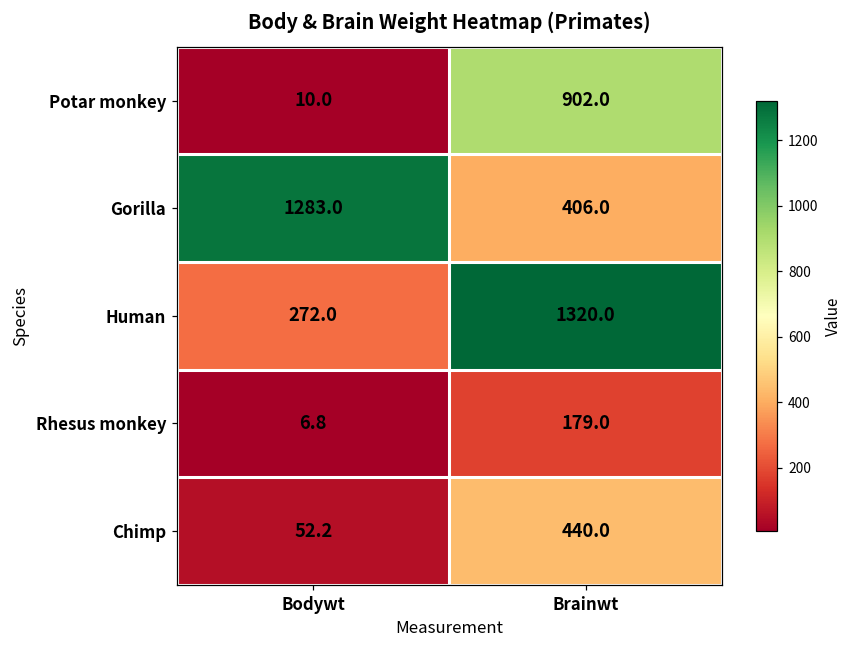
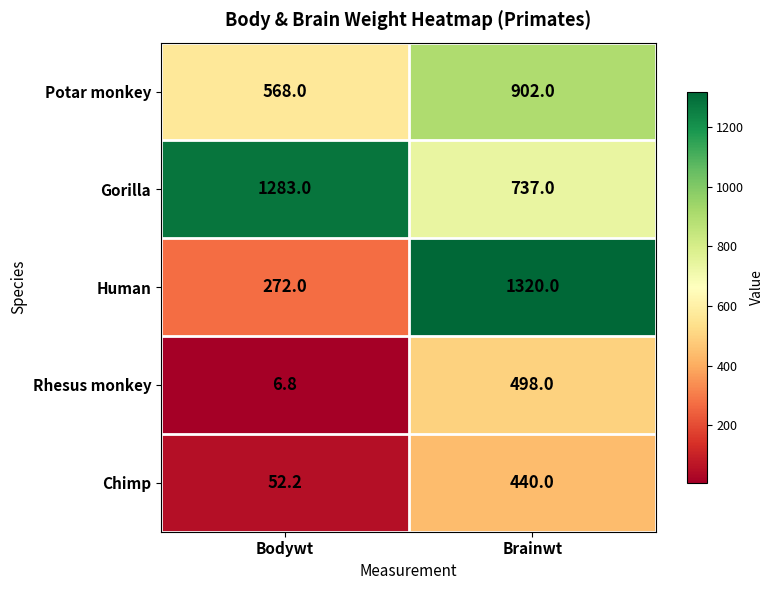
Potar monkey, Bodywt: 10.0 -> 568.0
Gorilla, Brainwt: 406.0 -> 737.0
Rhesus monkey, Brainwt: 179.0 -> 498.0
